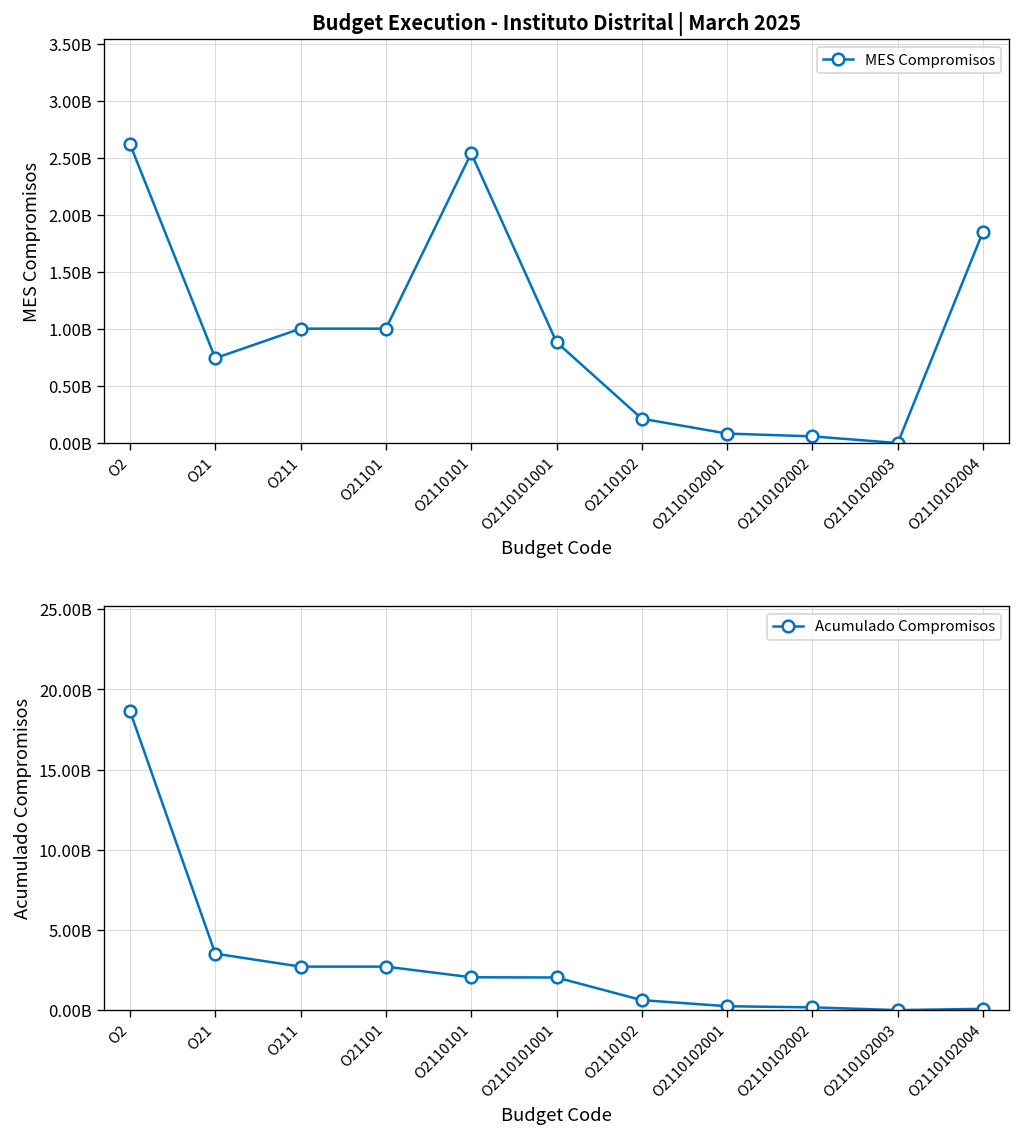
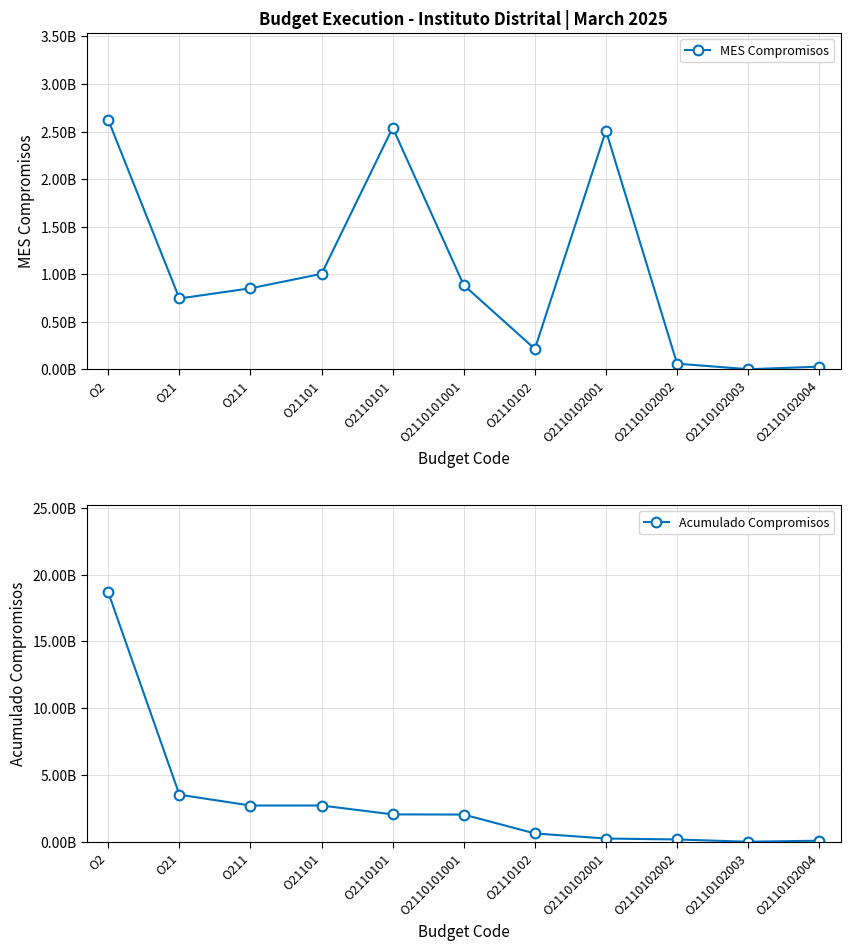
Budget Execution - Instituto Distrital | March 2025, O211: 1000000000 -> 900000000
Budget Execution - Instituto Distrital | March 2025, O2110102001: 100000000 -> 2500000000
Budget Execution - Instituto Distrital | March 2025, O2110102004: 1900000000 -> 0
